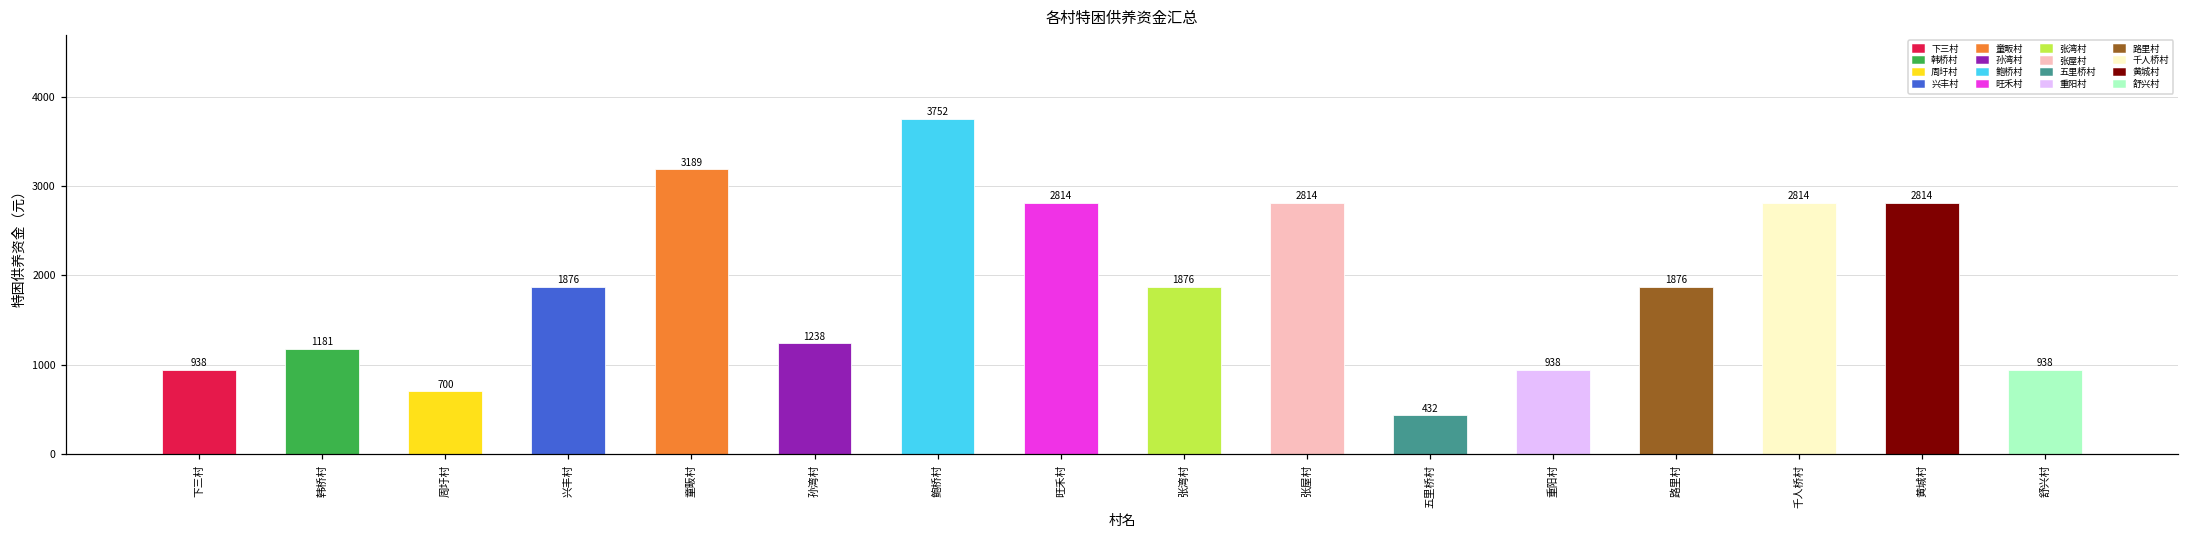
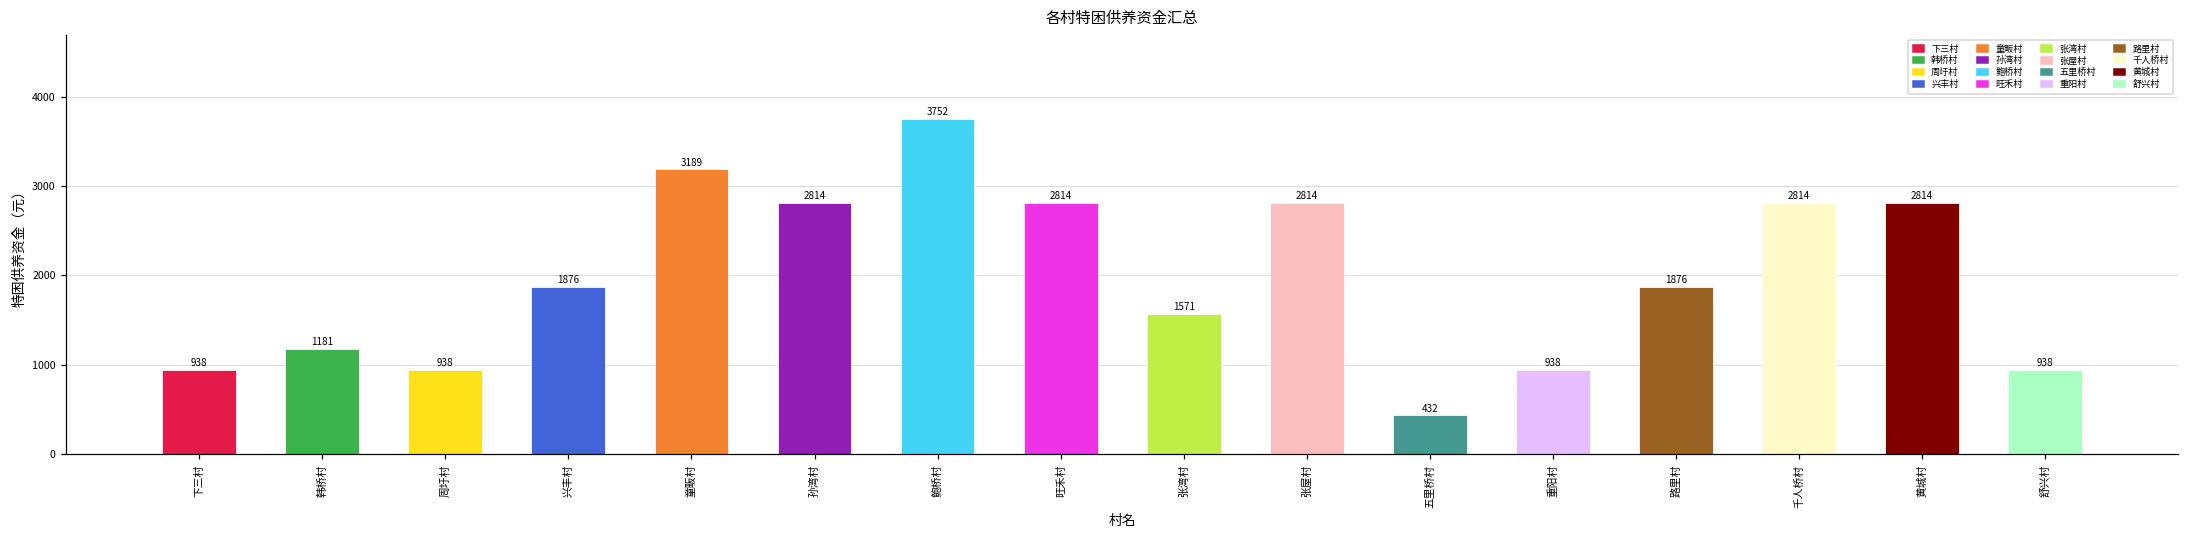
周圩村: 700 -> 938
孙湾村: 1238 -> 2814
张湾村: 1876 -> 1571
